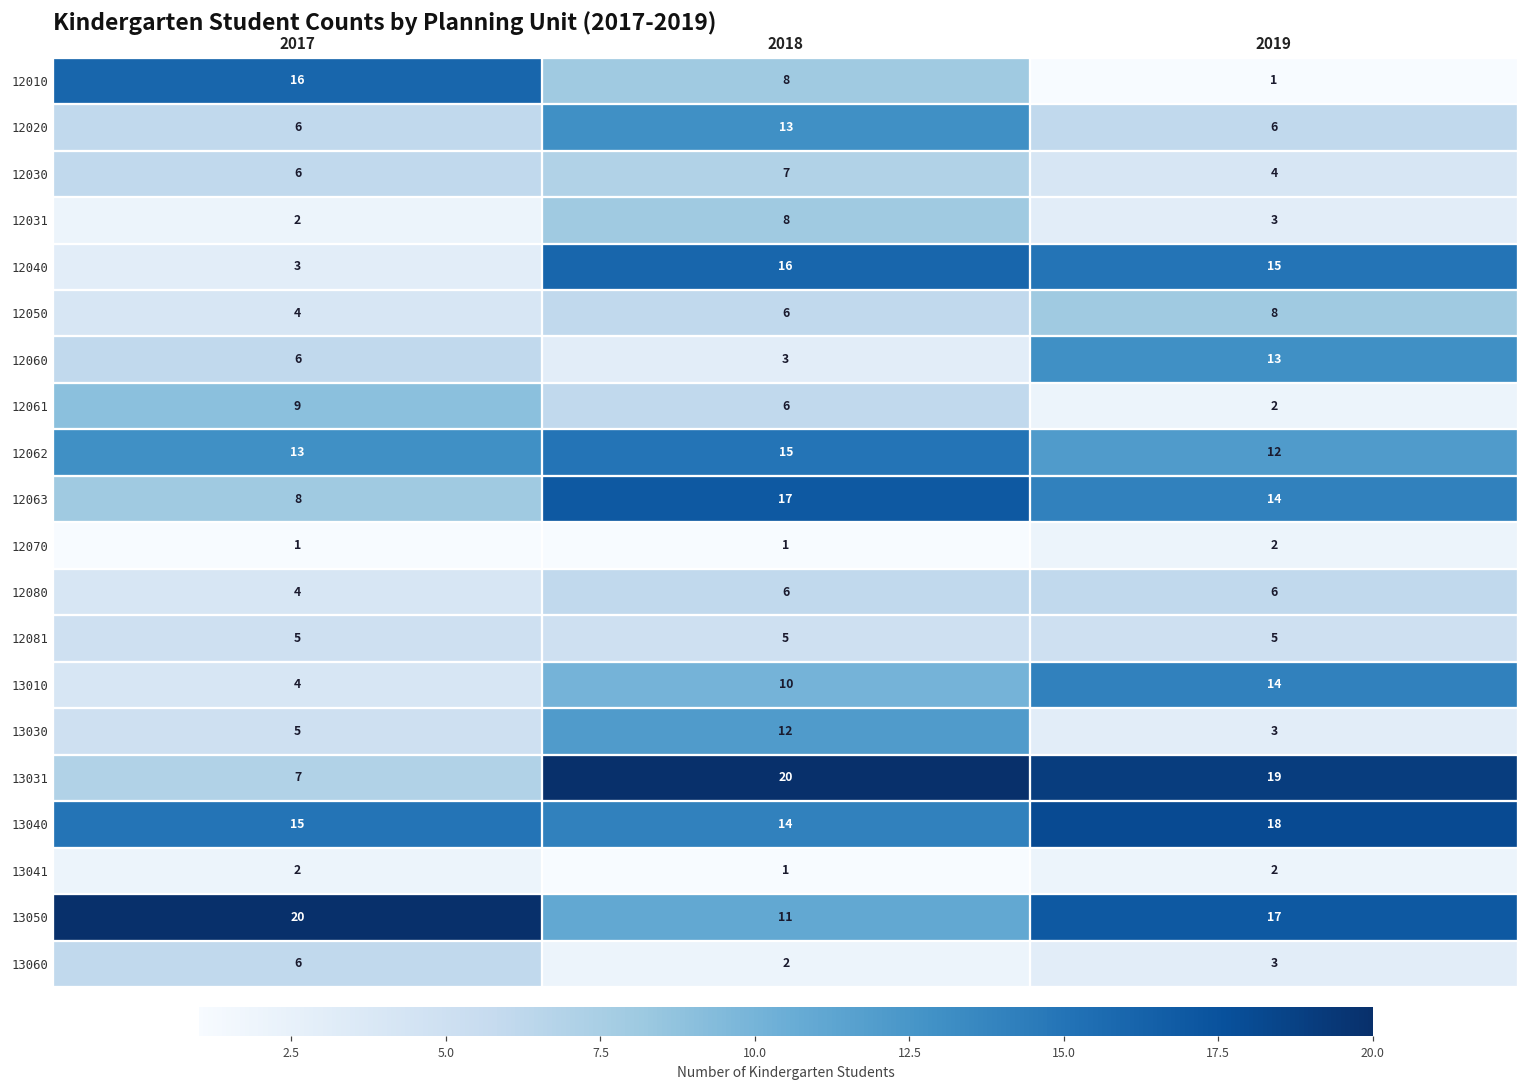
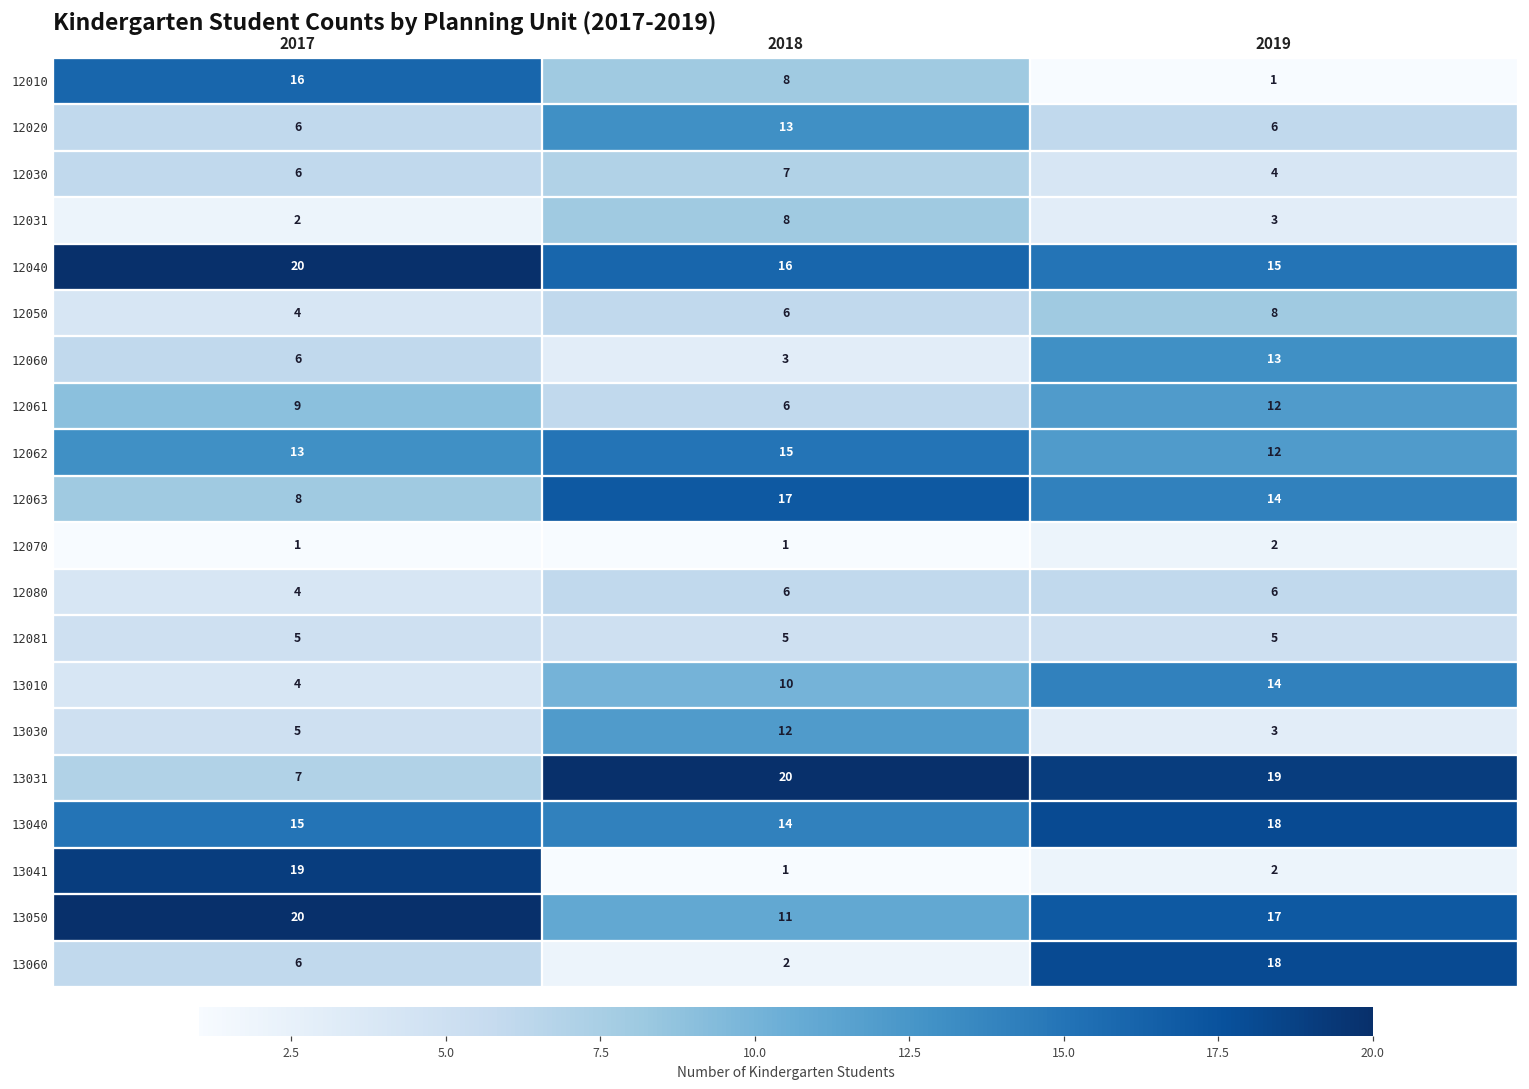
12040, 2017: 3 -> 20
12061, 2019: 2 -> 12
13041, 2017: 2 -> 19
13060, 2019: 3 -> 18
